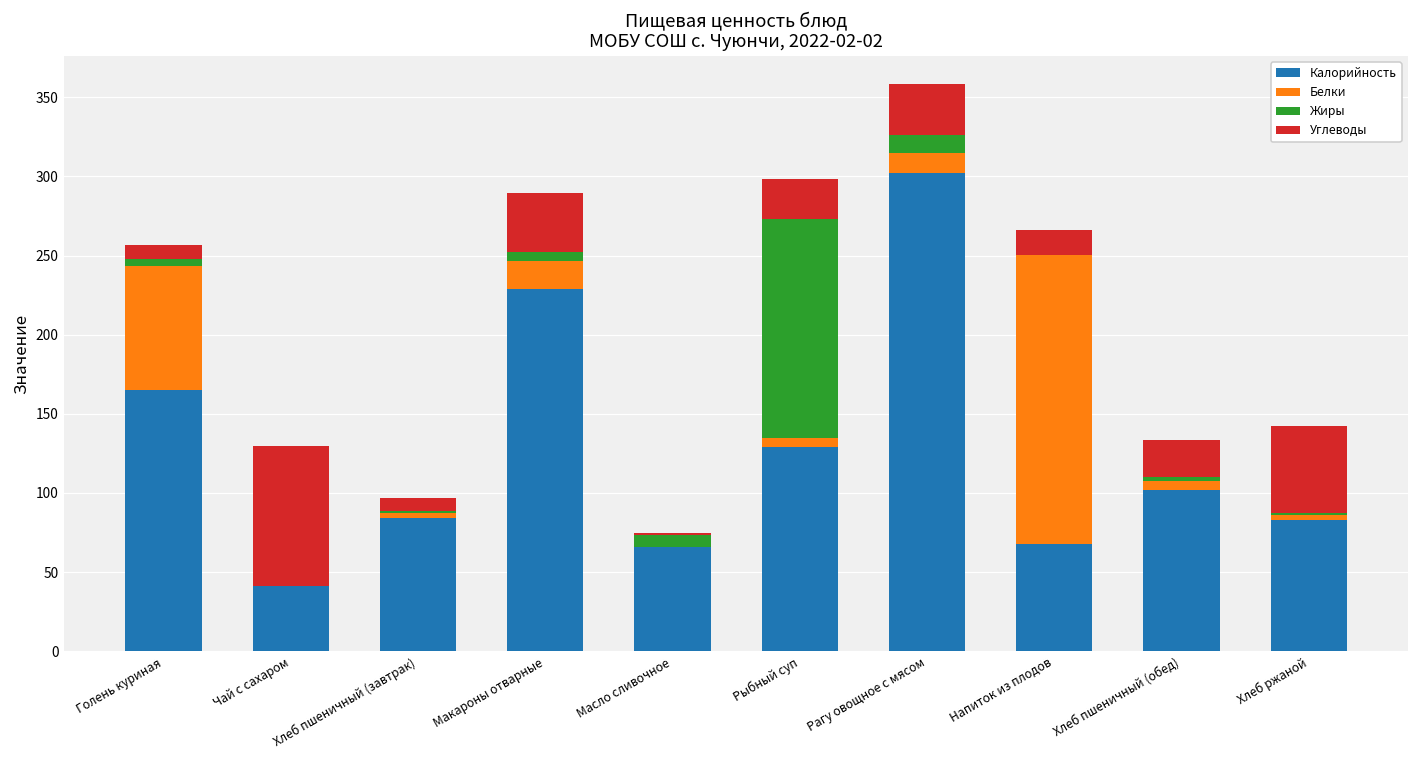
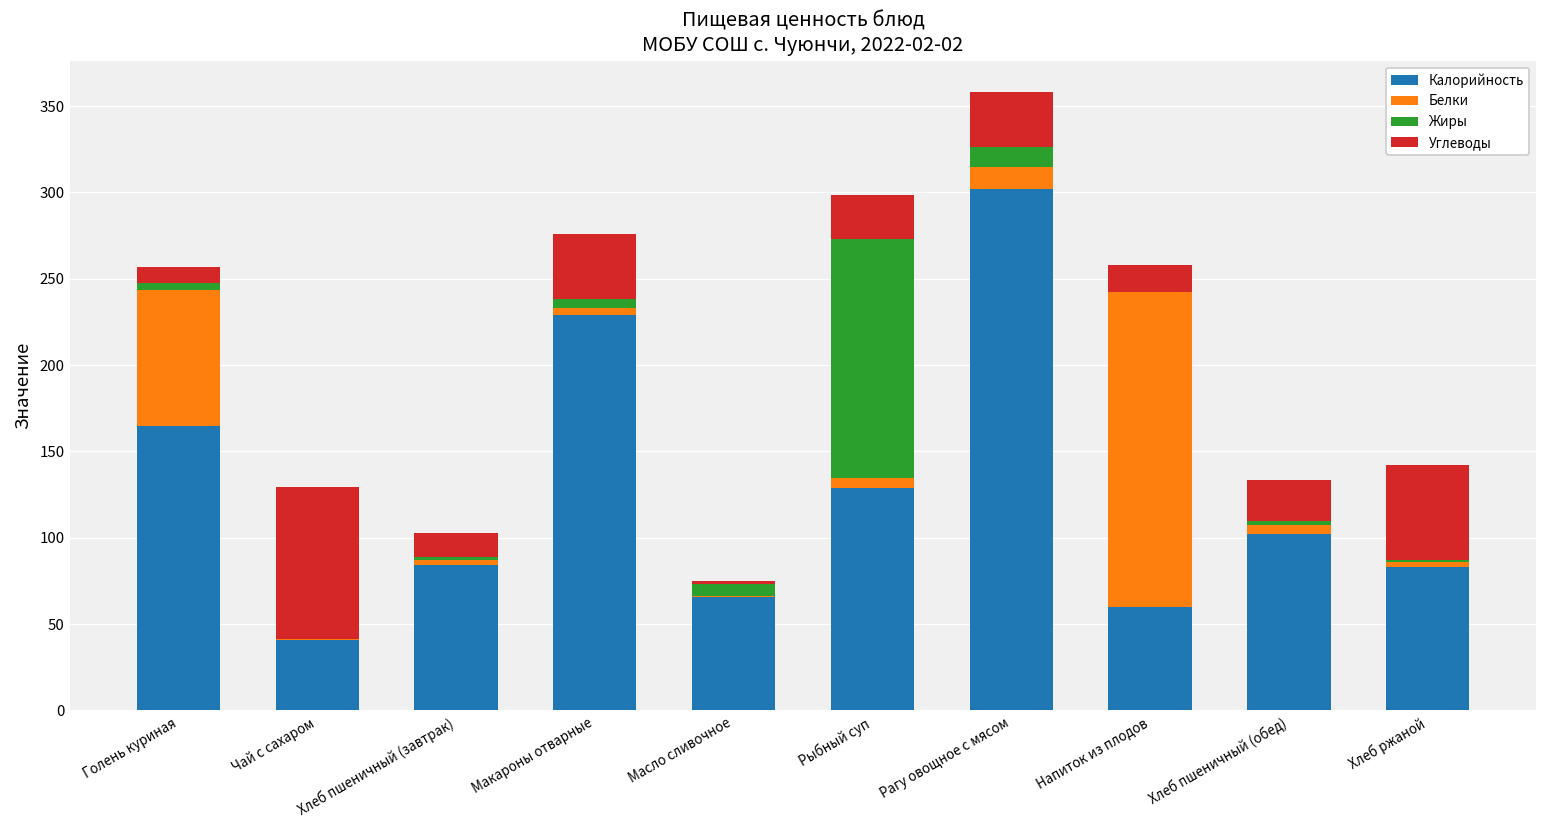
Углеводы, Хлеб пшеничный (завтрак): 8 -> 14
Белки, Макароны отварные: 18 -> 4
Калорийность, Напиток из плодов: 68 -> 60
